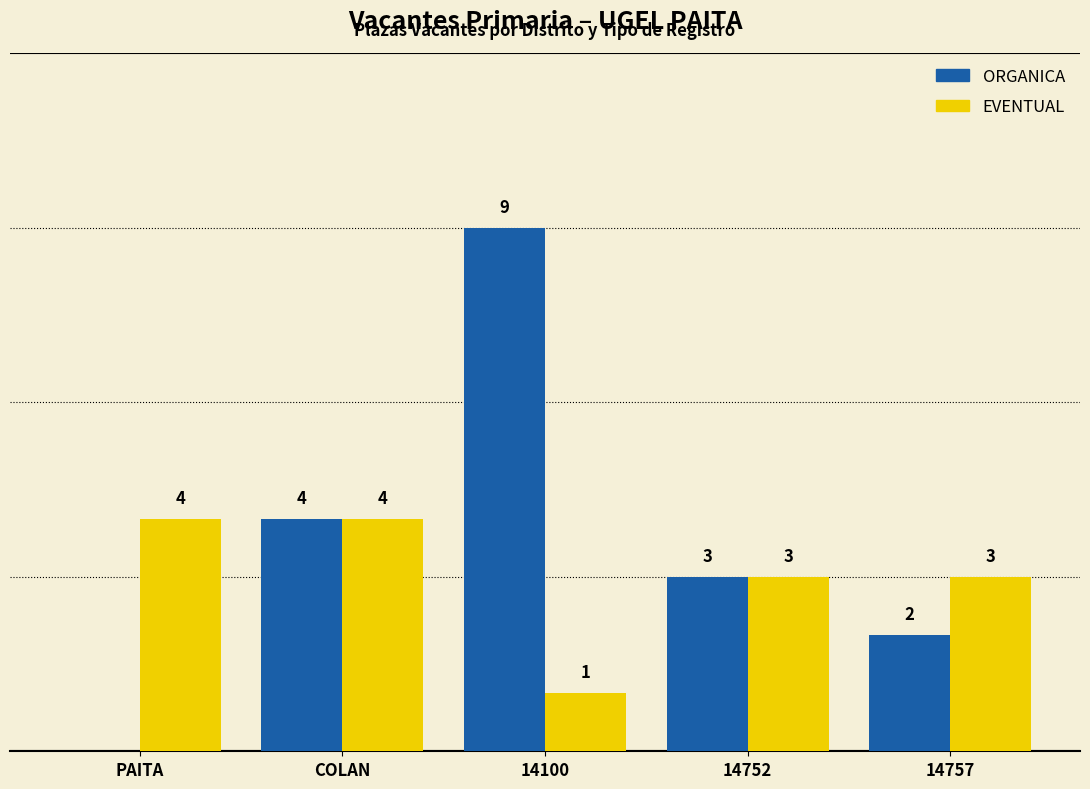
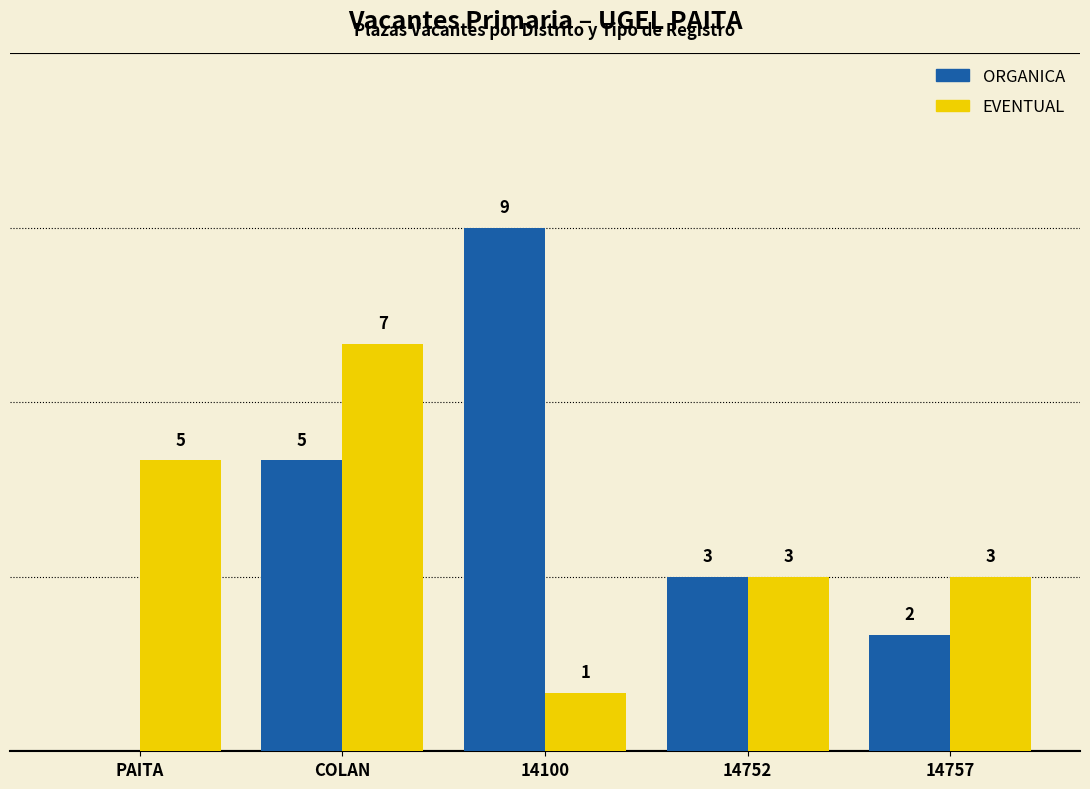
EVENTUAL, PAITA: 4 -> 5
ORGANICA, COLAN: 4 -> 5
EVENTUAL, COLAN: 4 -> 7
